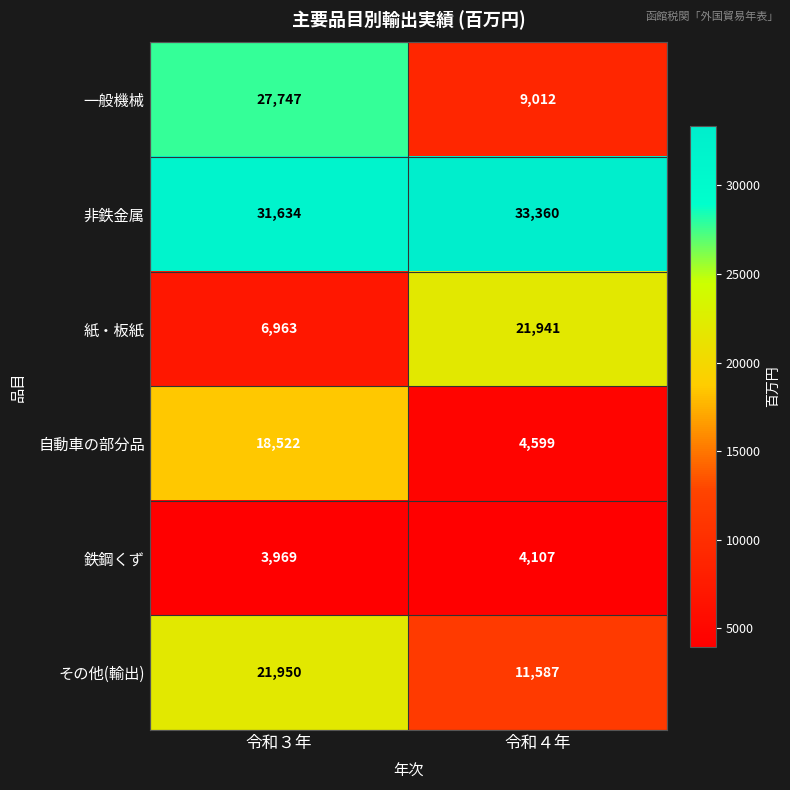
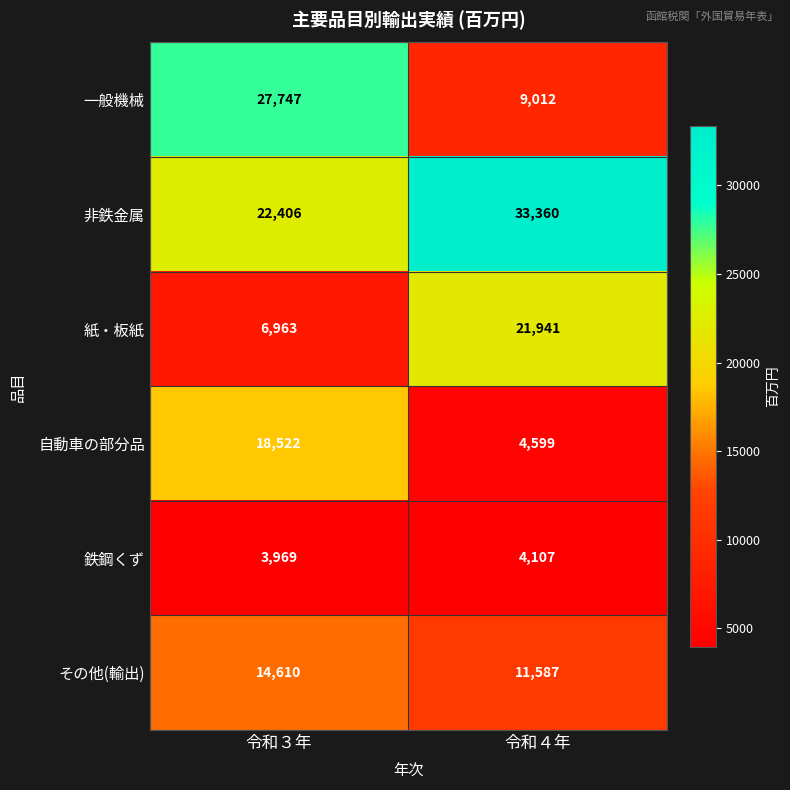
非鉄金属, 令和３年: 31,634 -> 22,406
その他(輸出), 令和３年: 21,950 -> 14,610
